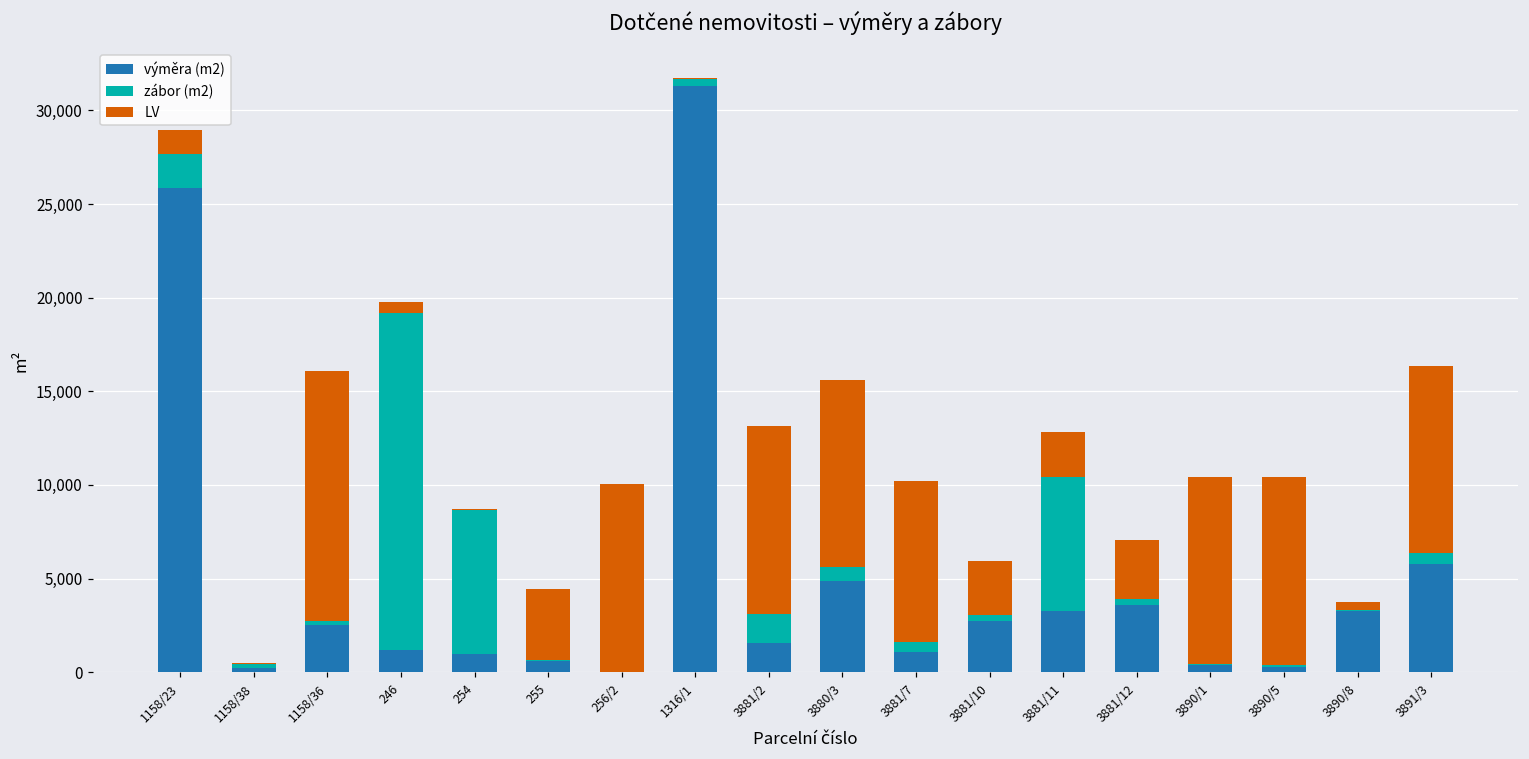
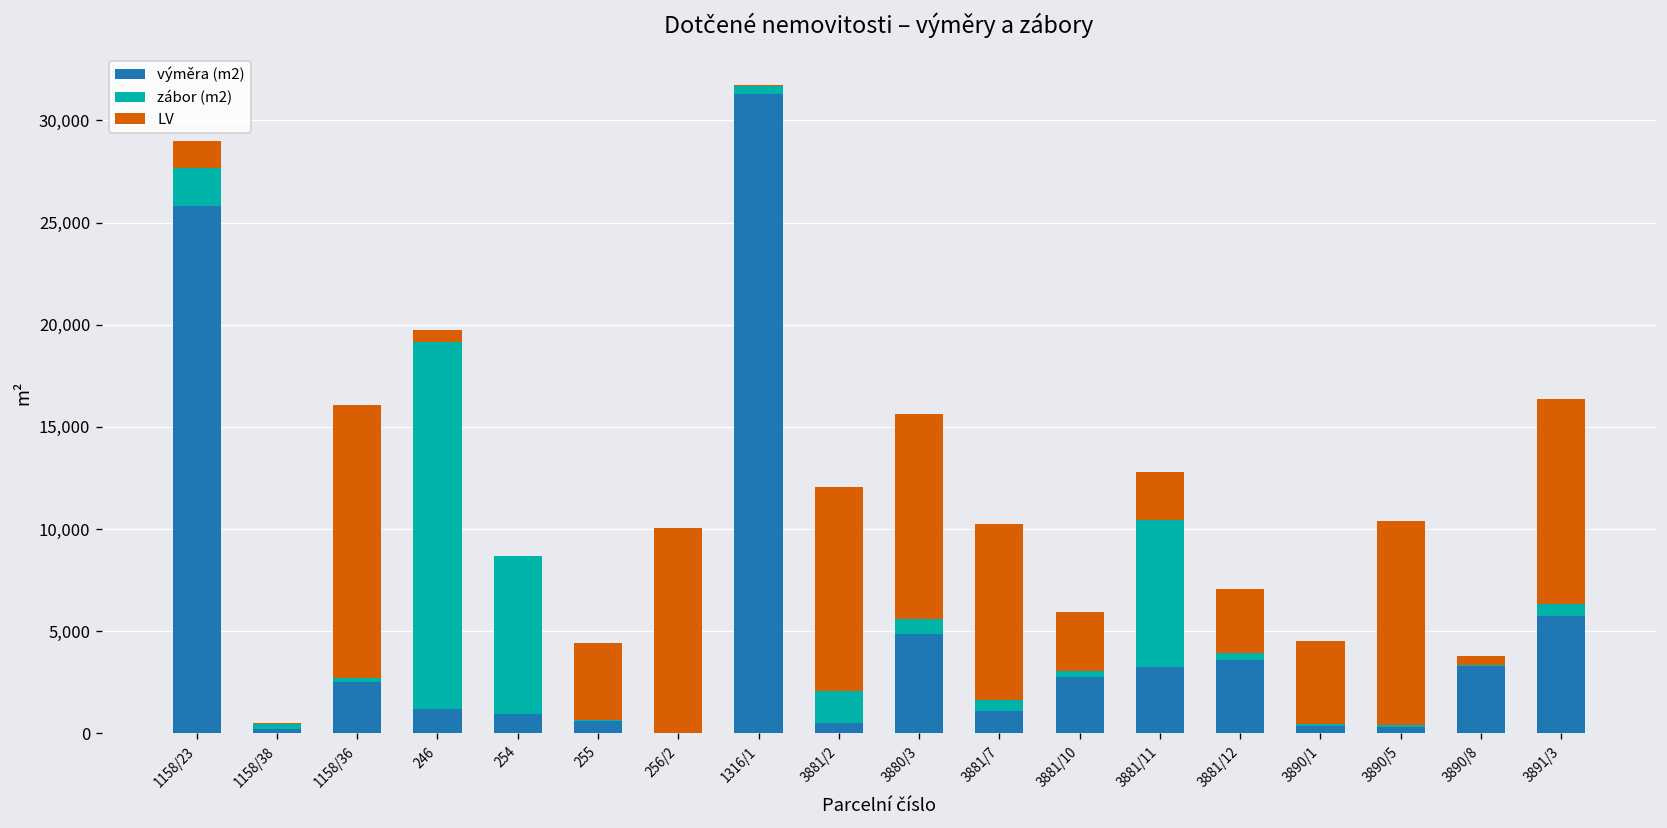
výměra (m2), 3881/2: 1,600 -> 500
LV, 3890/1: 10,000 -> 4,100
